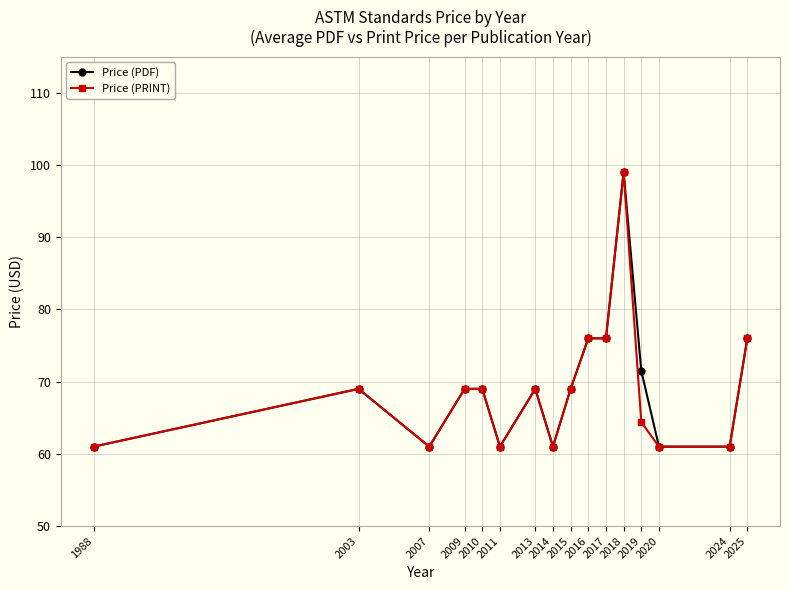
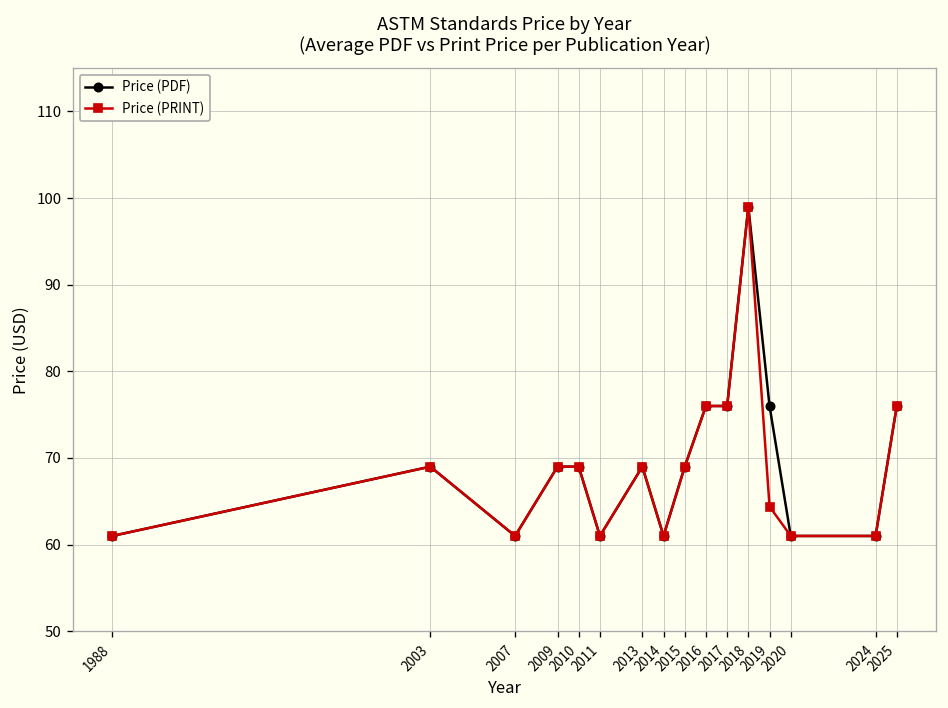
Price (PDF), 2019: 72 -> 76
